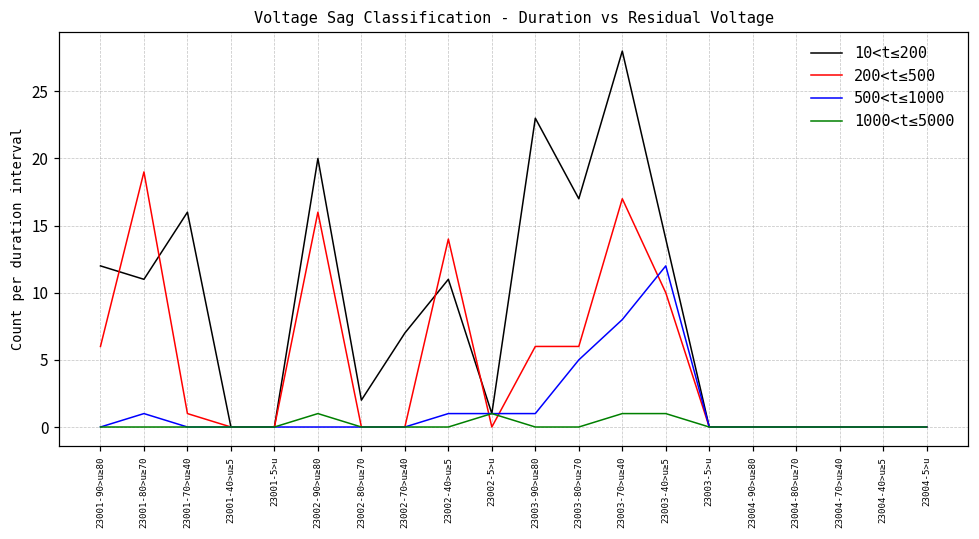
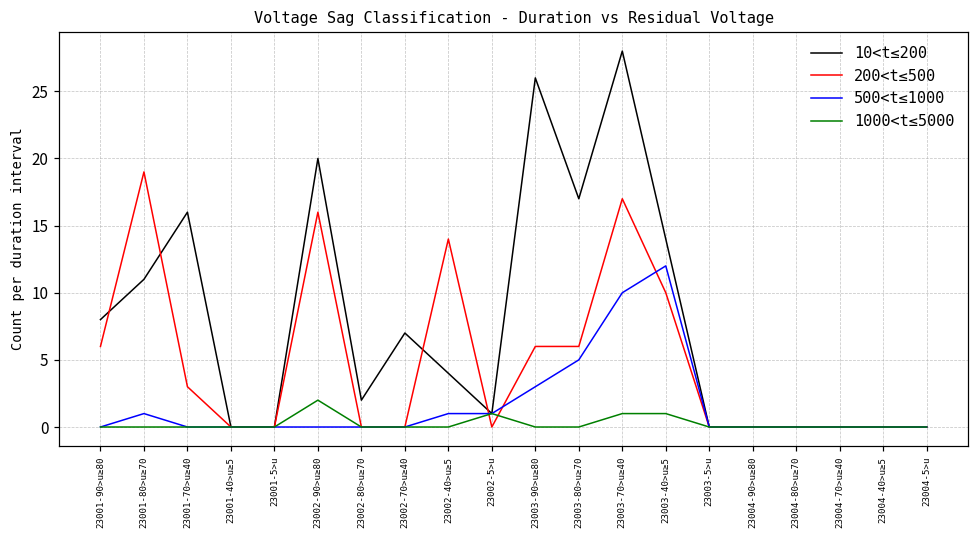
10<t≤200, 23001-90>u≥80: 12 -> 8
200<t≤500, 23001-70>u≥40: 1 -> 3
1000<t≤5000, 23002-90>u≥80: 1 -> 2
10<t≤200, 23002-40>u≥5: 11 -> 4
10<t≤200, 23003-90>u≥80: 23 -> 26
500<t≤1000, 23003-90>u≥80: 1 -> 3
500<t≤1000, 23003-70>u≥40: 8 -> 10
